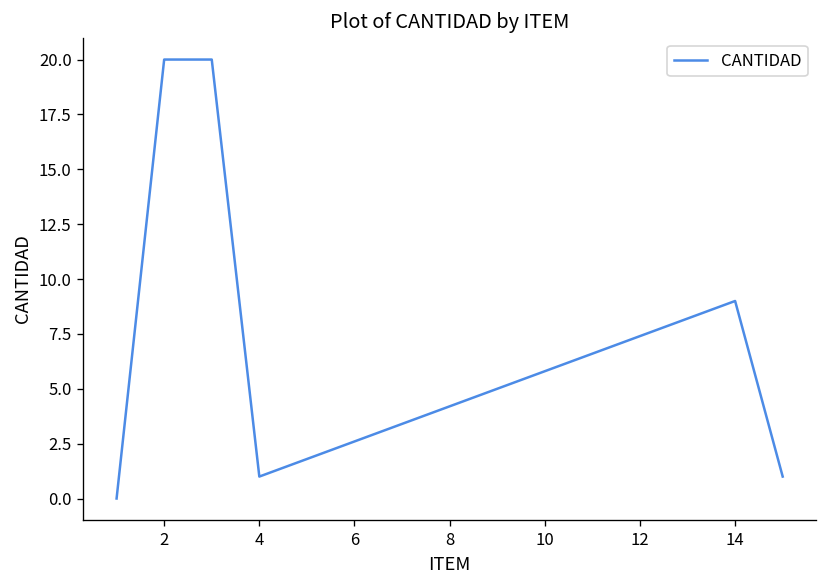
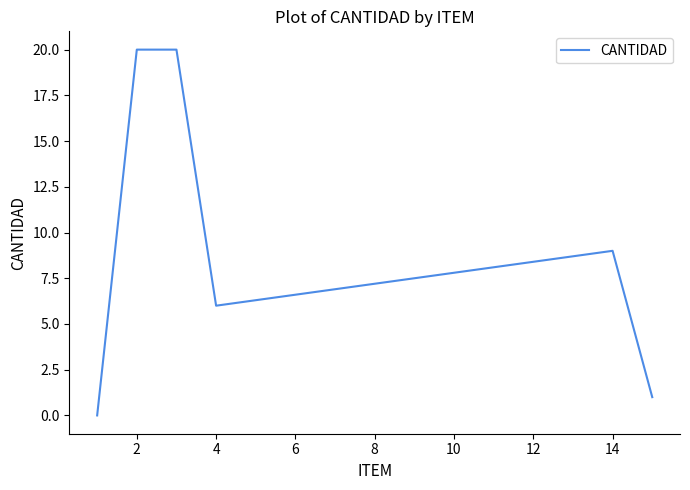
4: 1 -> 6
